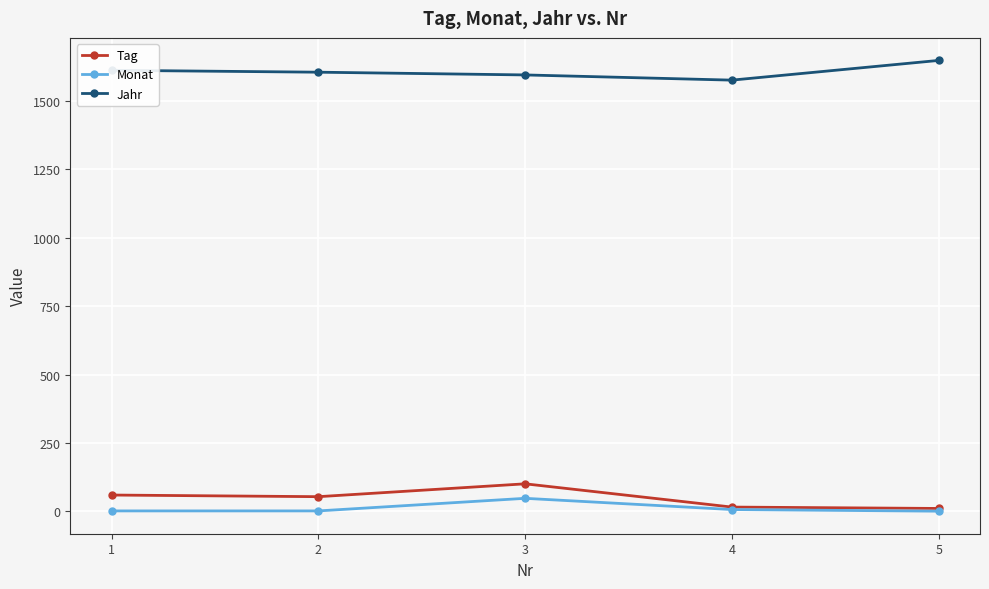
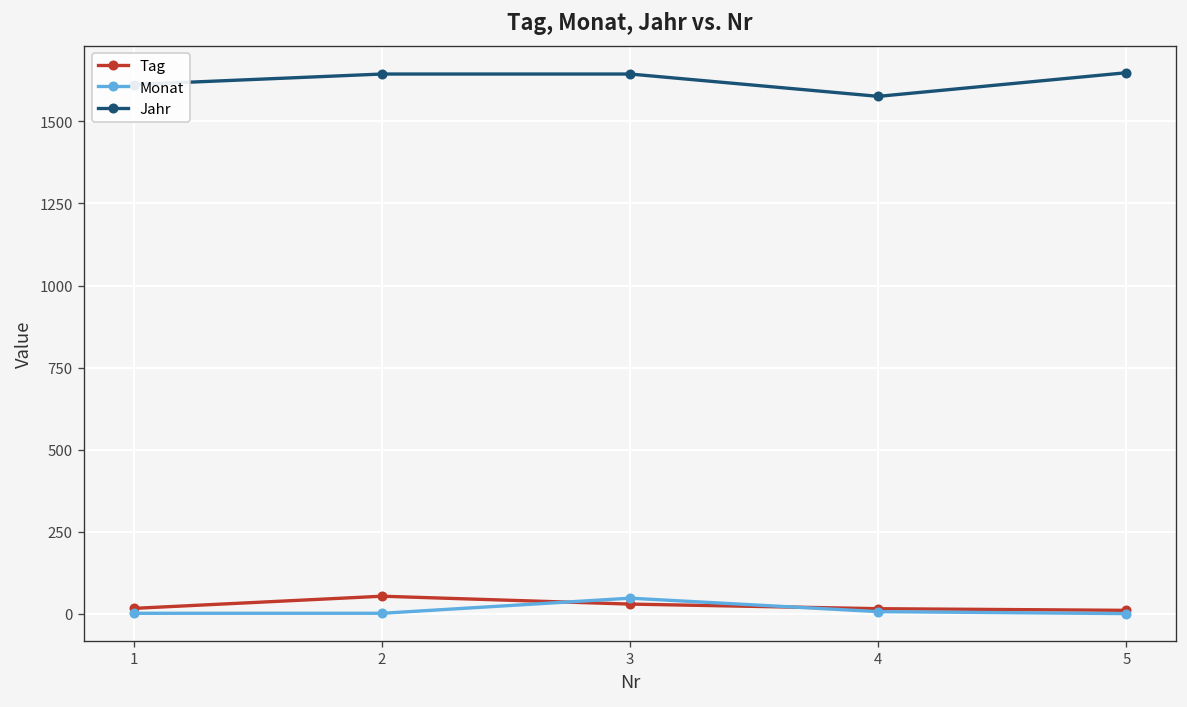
Tag, 1: 60 -> 20
Jahr, 2: 1610 -> 1640
Tag, 3: 100 -> 30
Jahr, 3: 1600 -> 1640
